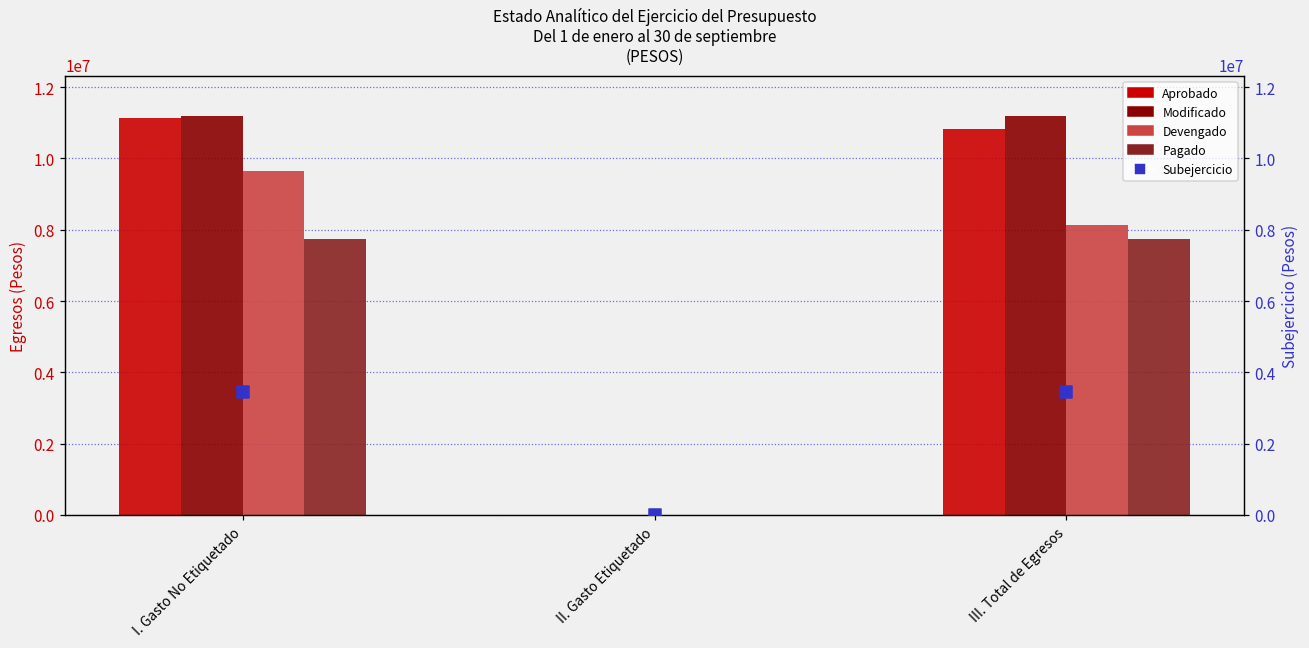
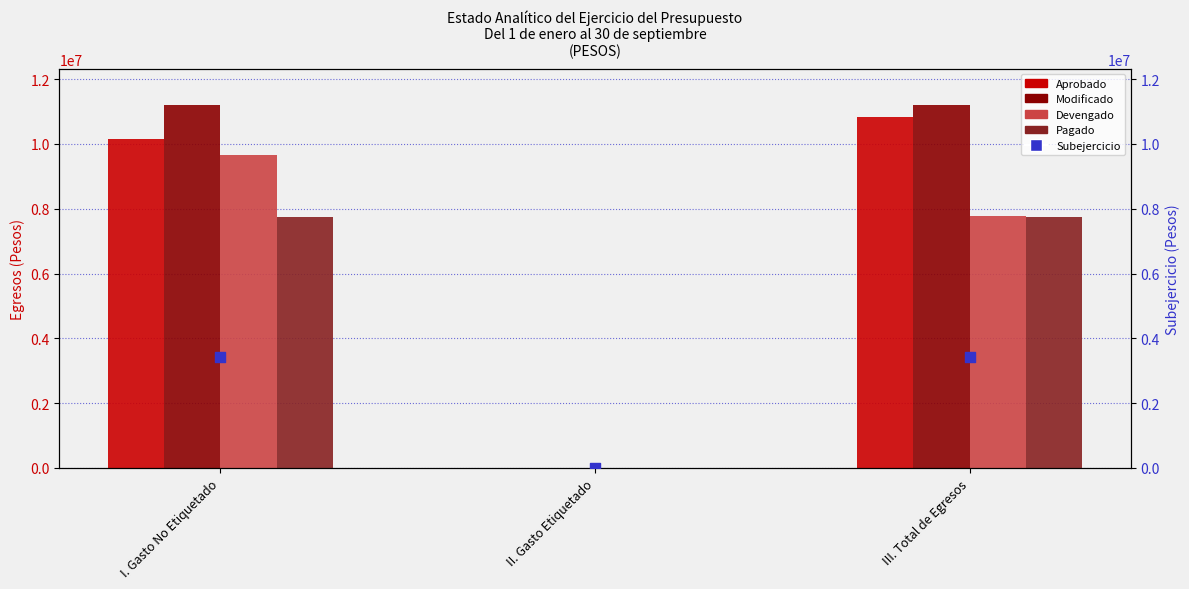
Aprobado, I. Gasto No Etiquetado: 11100000 -> 10100000
Devengado, III. Total de Egresos: 8100000 -> 7800000
